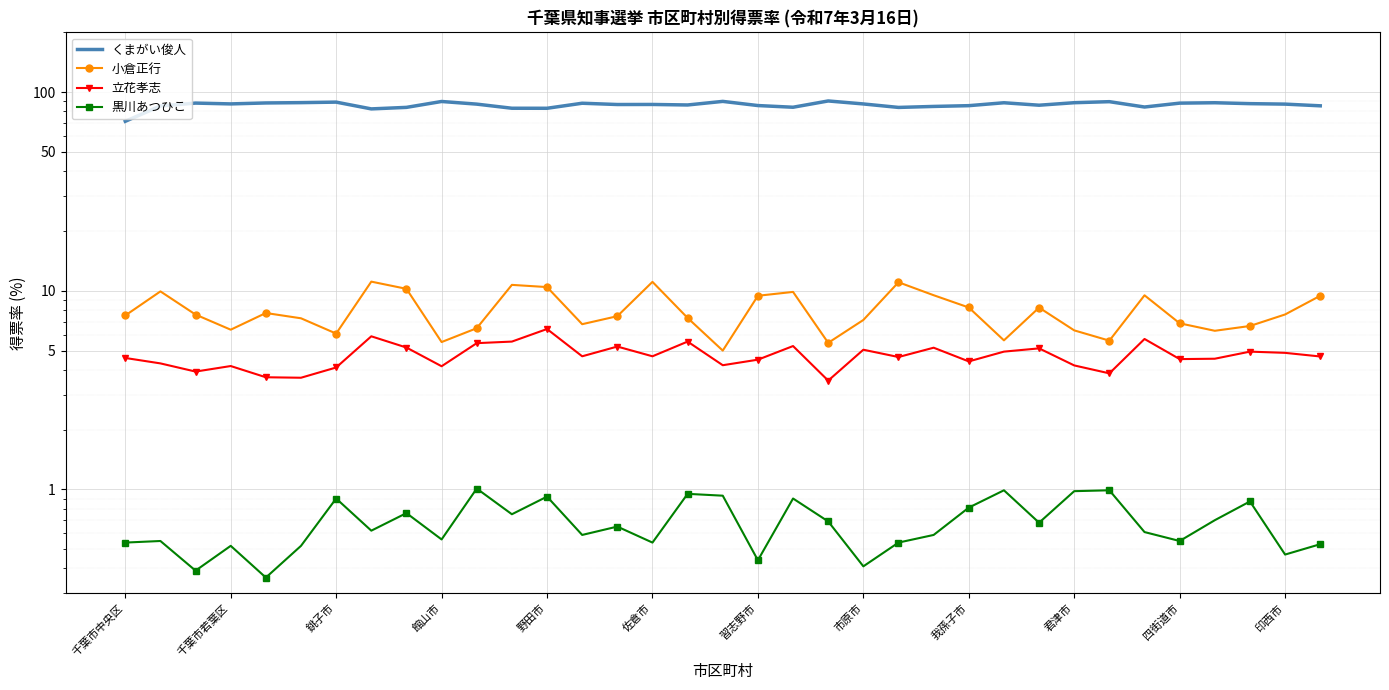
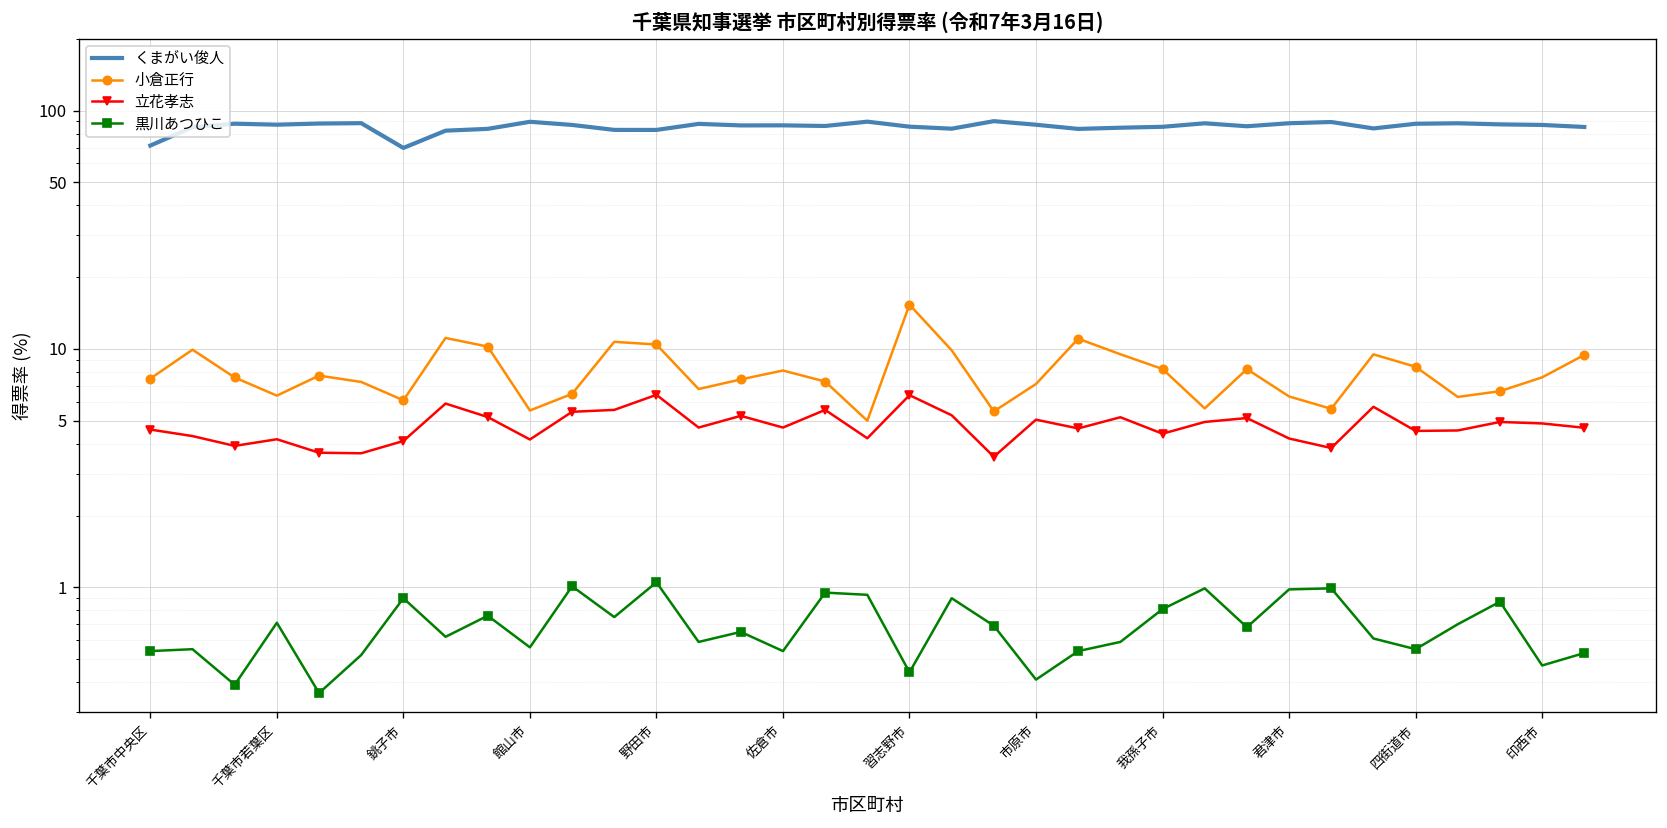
黒川あつひこ, 千葉市若葉区: 0.52 -> 0.71
くまがい俊人, 銚子市: 90 -> 70
黒川あつひこ, 野田市: 0.9 -> 1.1
小倉正行, 佐倉市: 11 -> 8.1
小倉正行, 習志野市: 9 -> 15
立花孝志, 習志野市: 4.5 -> 6.4
小倉正行, 四街道市: 6.9 -> 8.4
